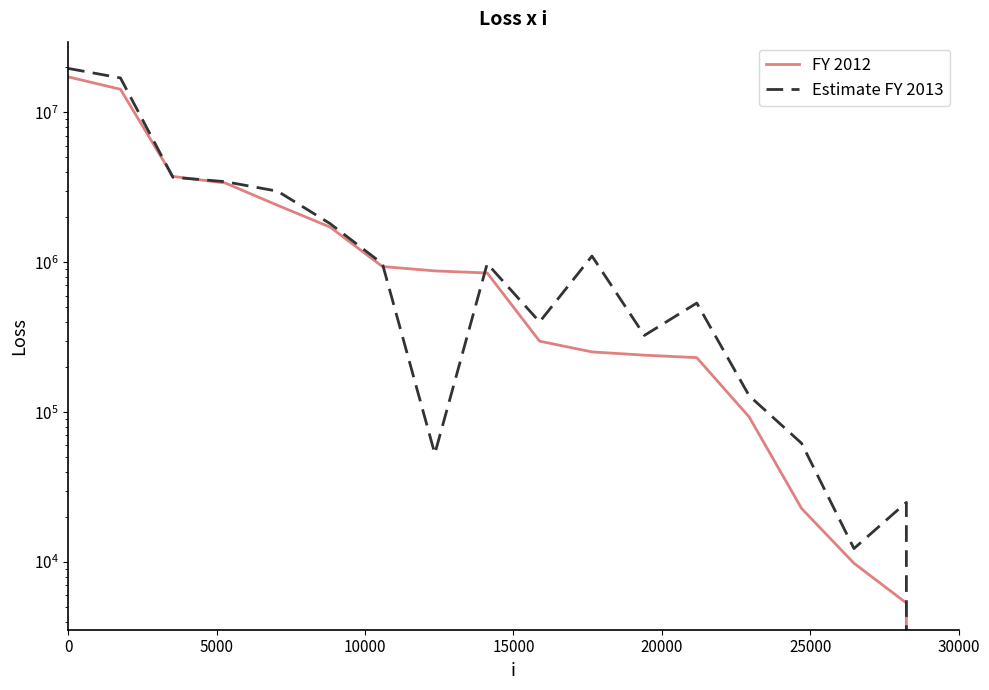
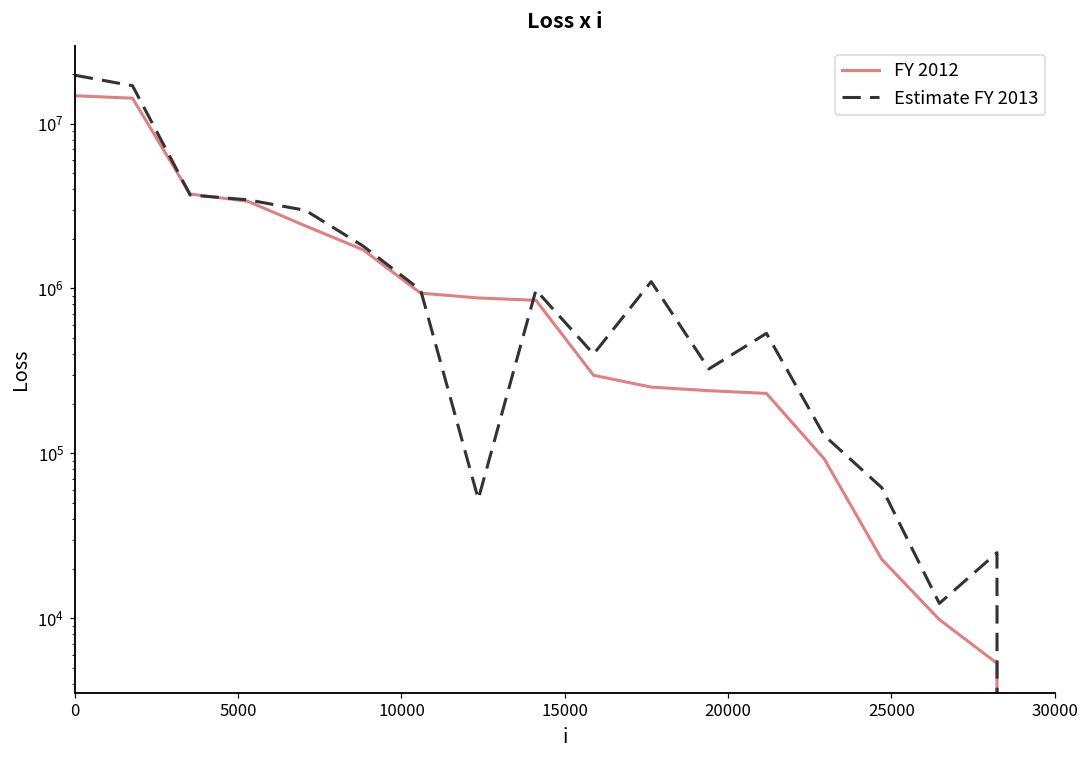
FY 2012, 0: 17000000 -> 15000000
